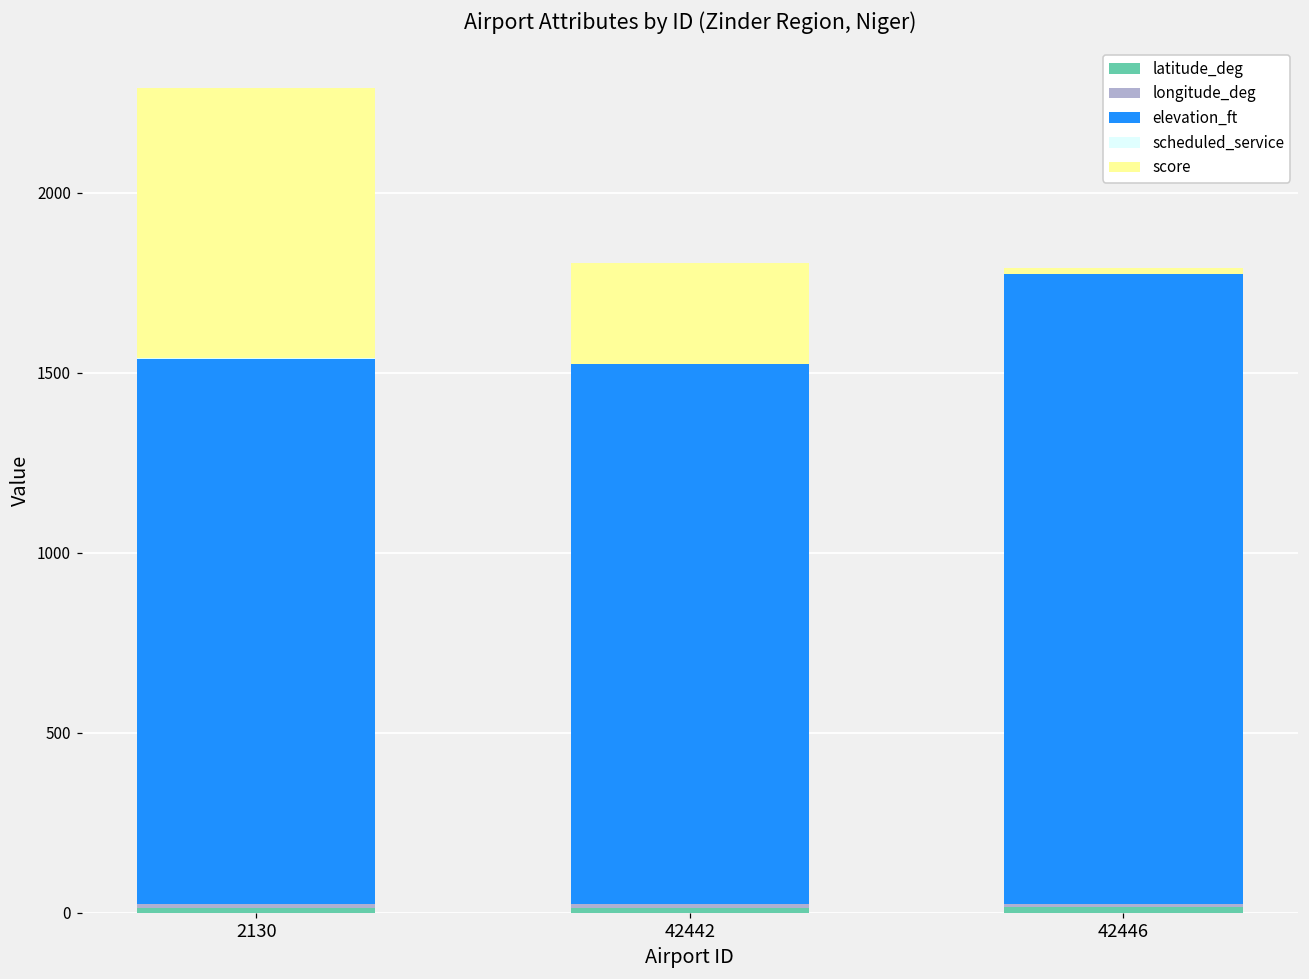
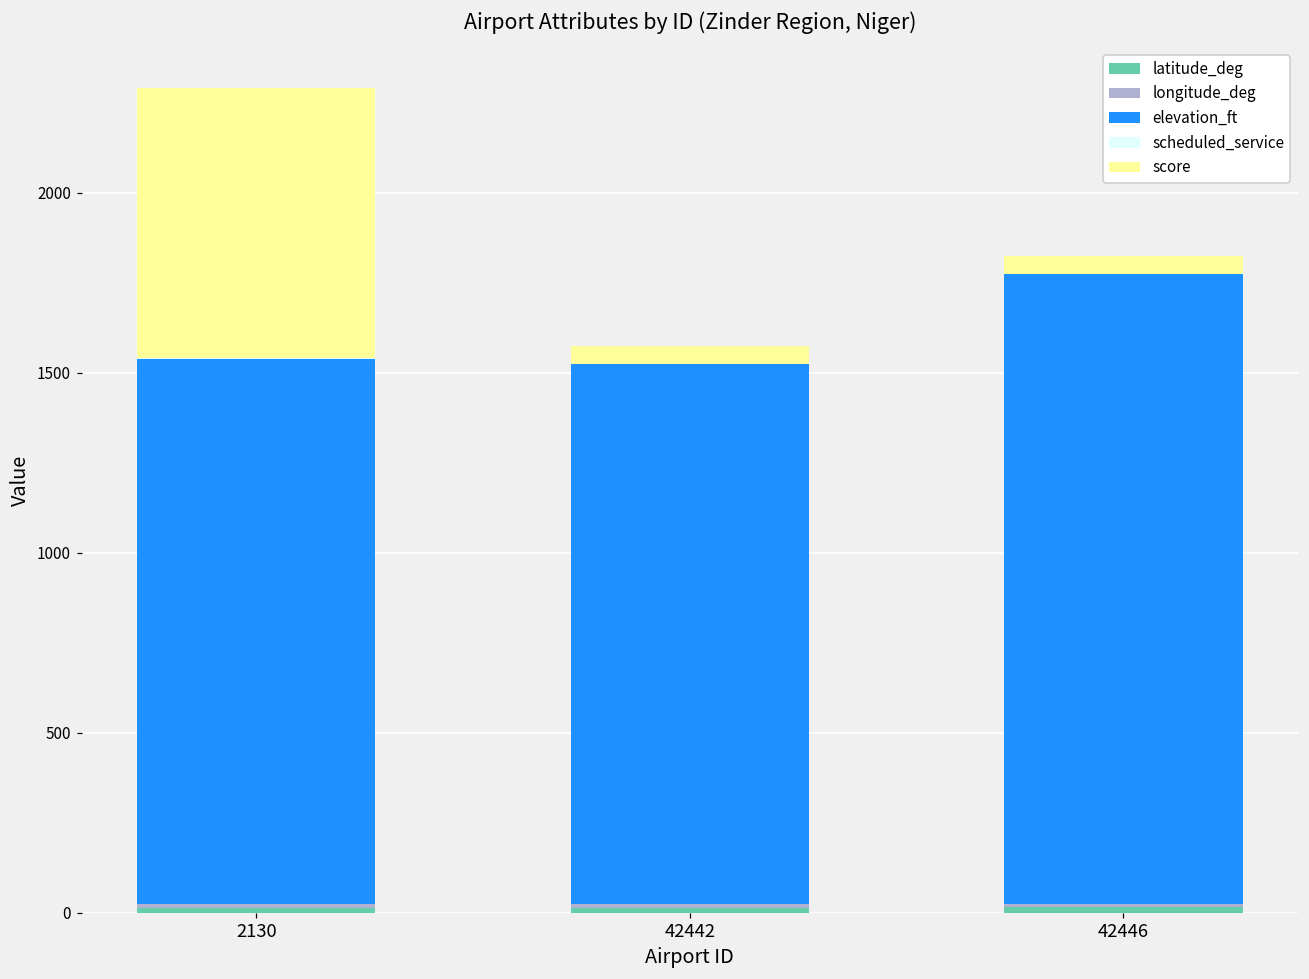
score, 42442: 280 -> 50
score, 42446: 20 -> 50
